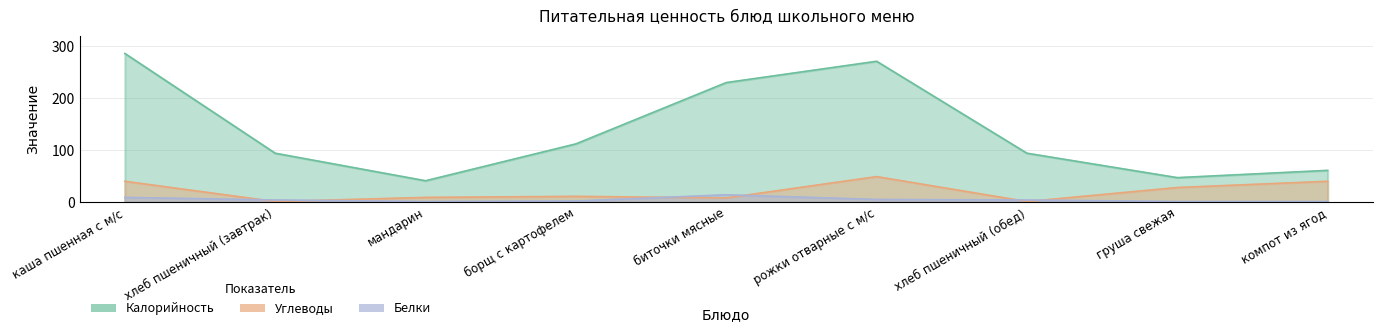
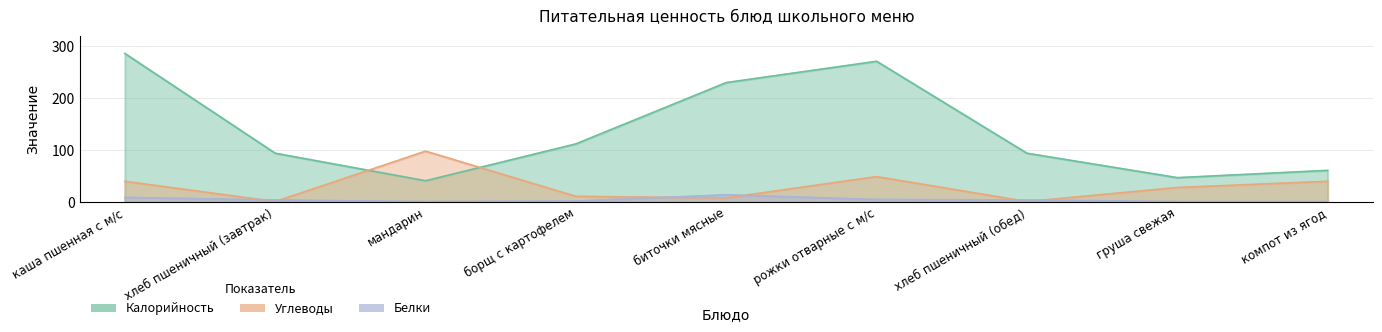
Углеводы, мандарин: 10 -> 100
